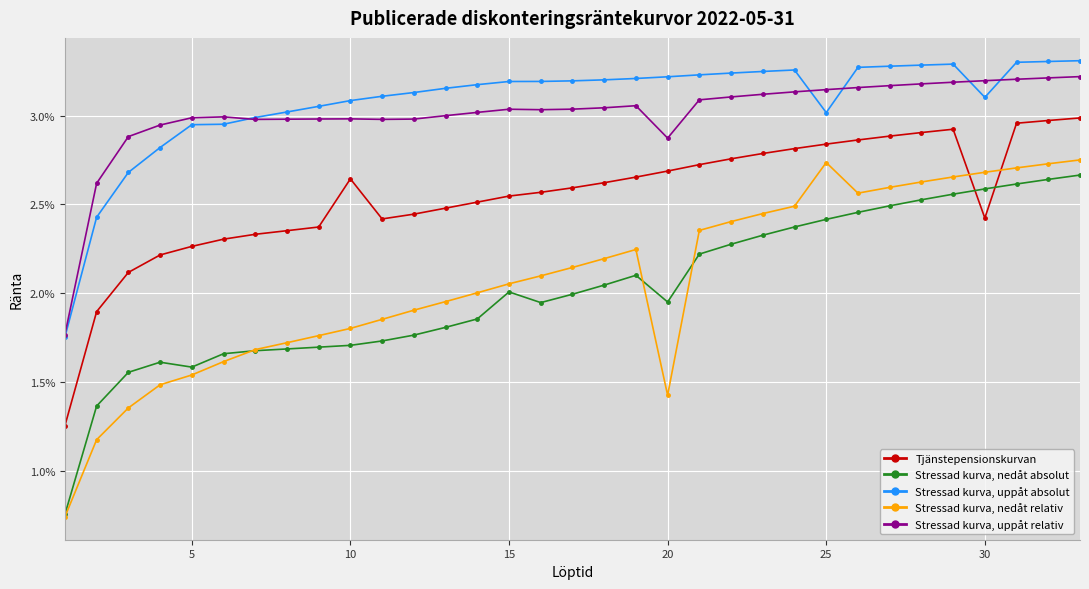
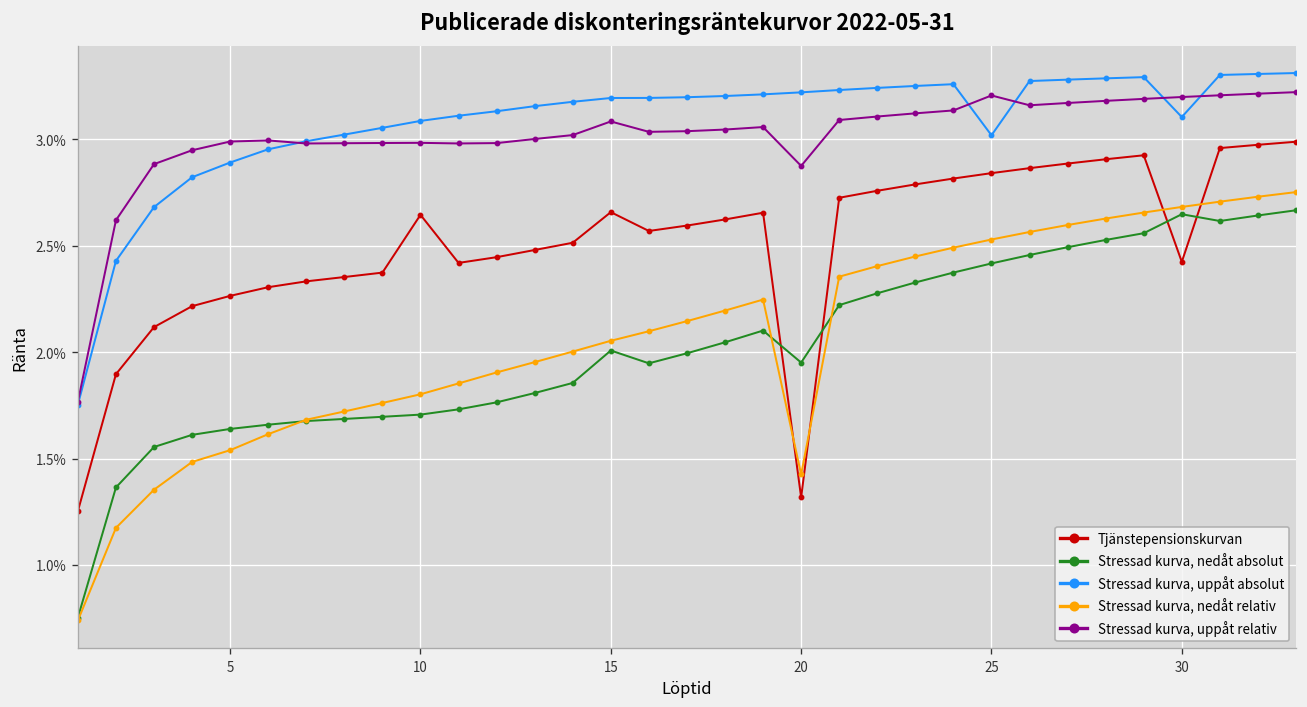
Stressad kurva, nedåt absolut, 5: 1.58% -> 1.64%
Stressad kurva, uppåt absolut, 5: 2.95% -> 2.89%
Tjänstepensionskurvan, 15: 2.55% -> 2.66%
Stressad kurva, uppåt relativ, 15: 3.04% -> 3.08%
Tjänstepensionskurvan, 20: 2.69% -> 1.32%
Stressad kurva, nedåt relativ, 25: 2.74% -> 2.53%
Stressad kurva, uppåt relativ, 25: 3.15% -> 3.21%
Stressad kurva, nedåt absolut, 30: 2.59% -> 2.65%
